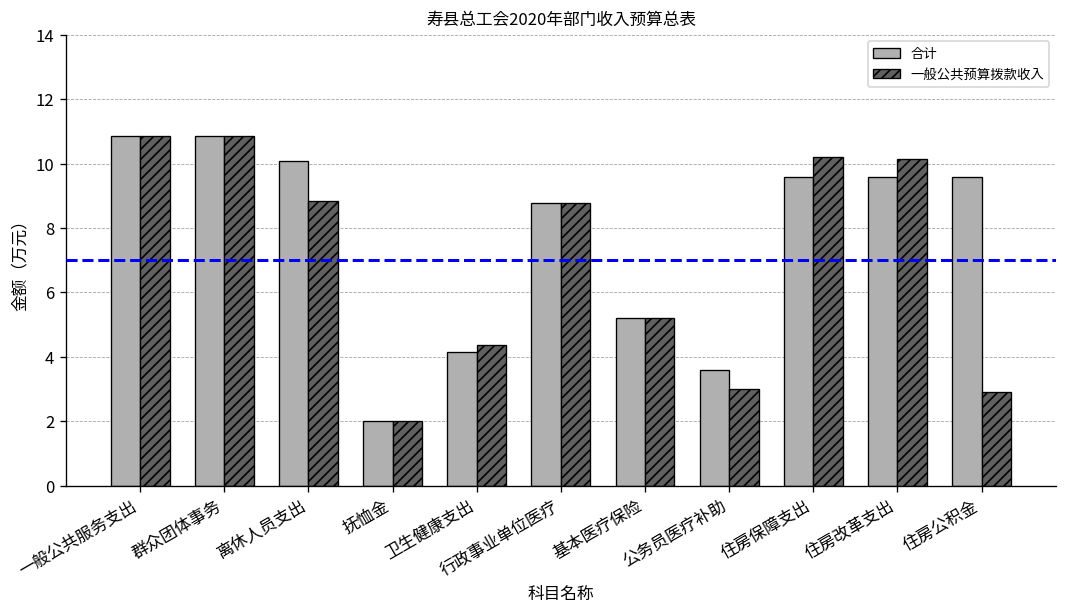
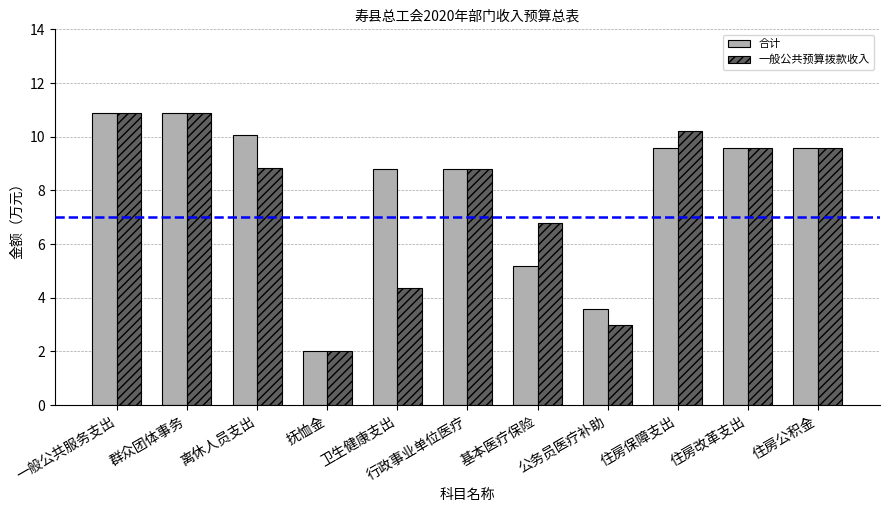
合计, 卫生健康支出: 4.2 -> 8.8
一般公共预算拨款收入, 基本医疗保险: 5.2 -> 6.8
一般公共预算拨款收入, 住房改革支出: 10.2 -> 9.6
一般公共预算拨款收入, 住房公积金: 2.9 -> 9.6
